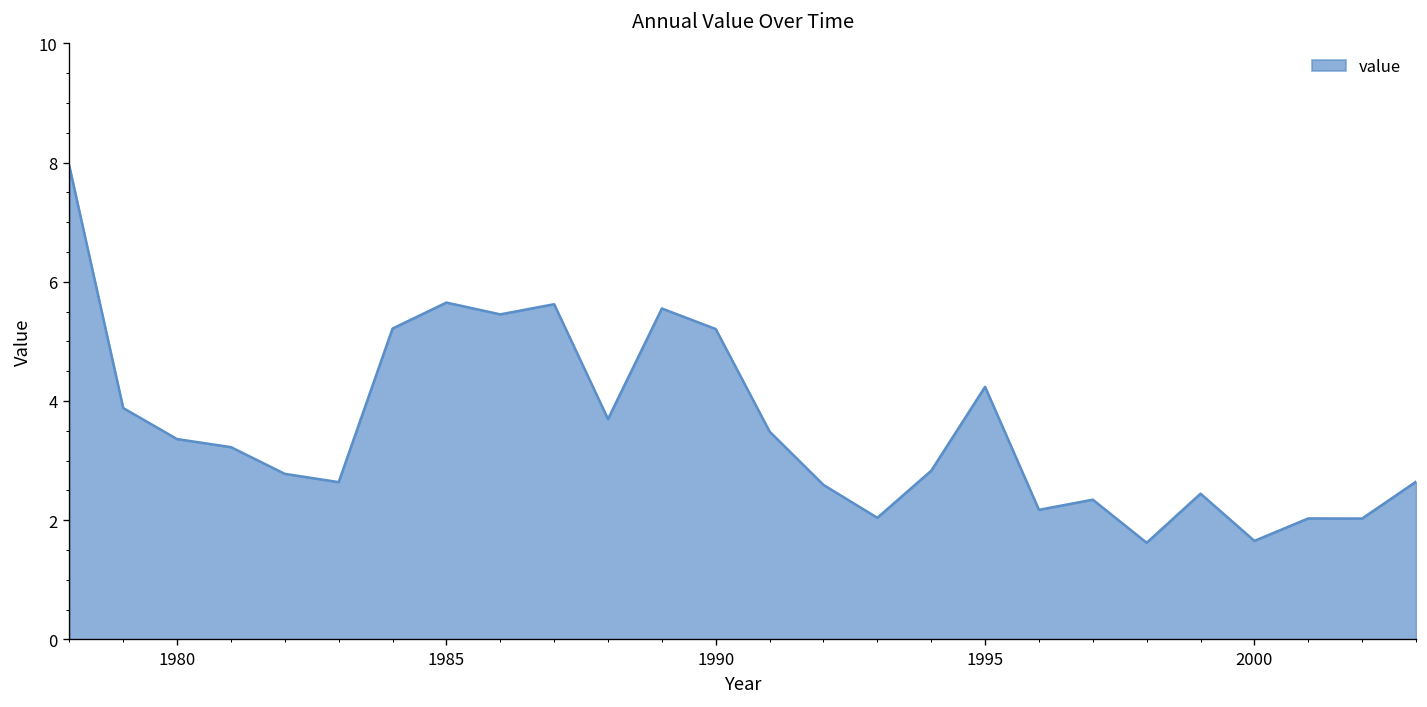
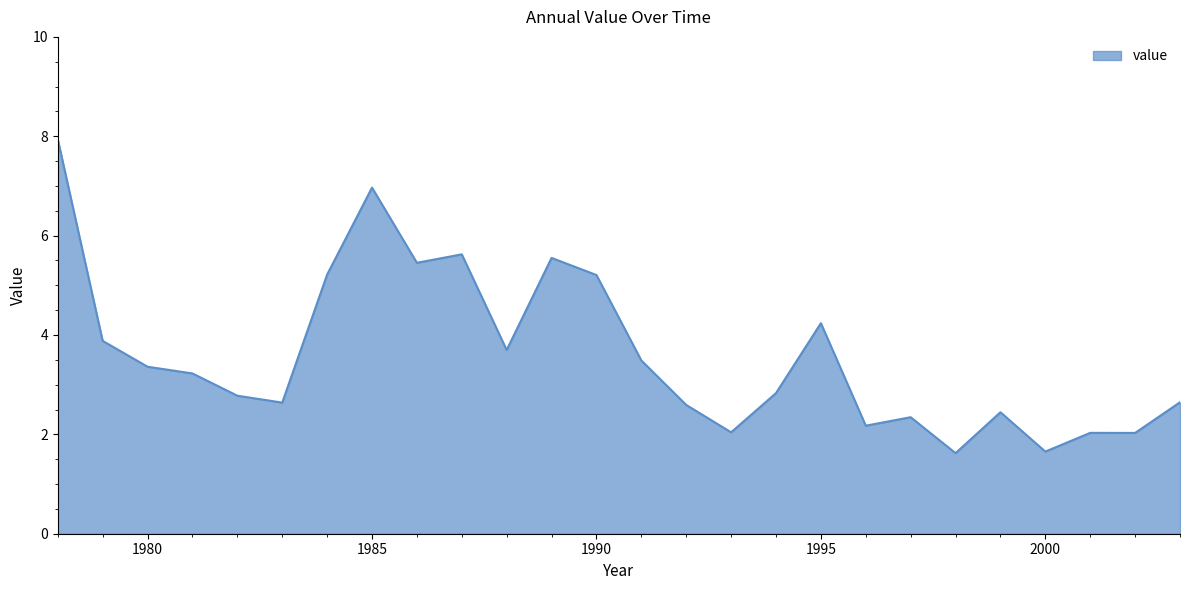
1985: 5.7 -> 7.0
